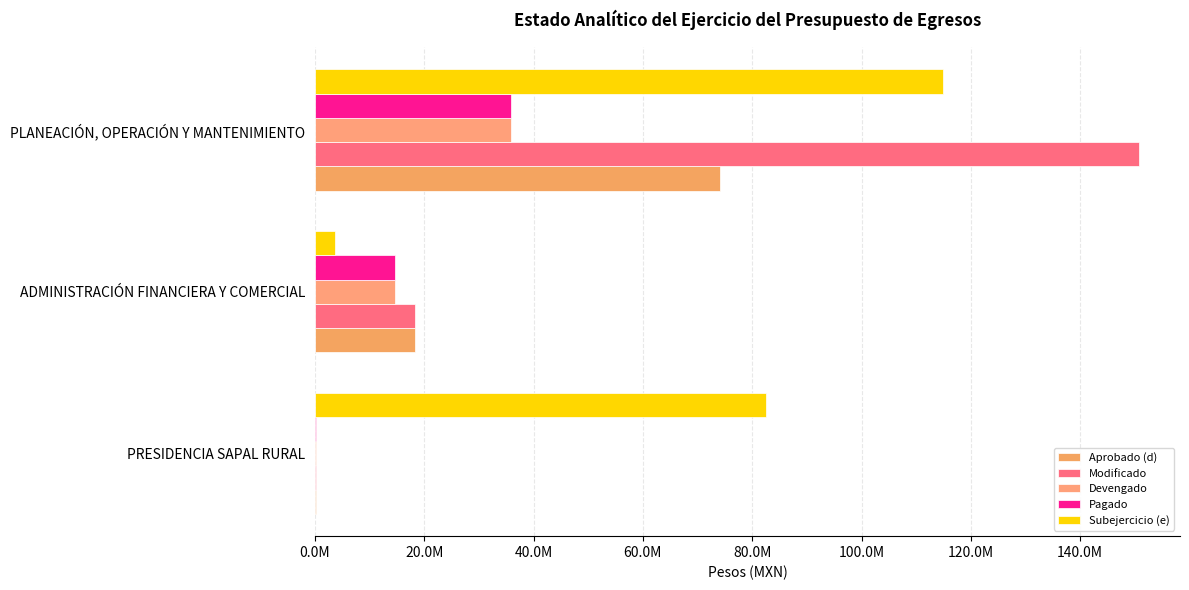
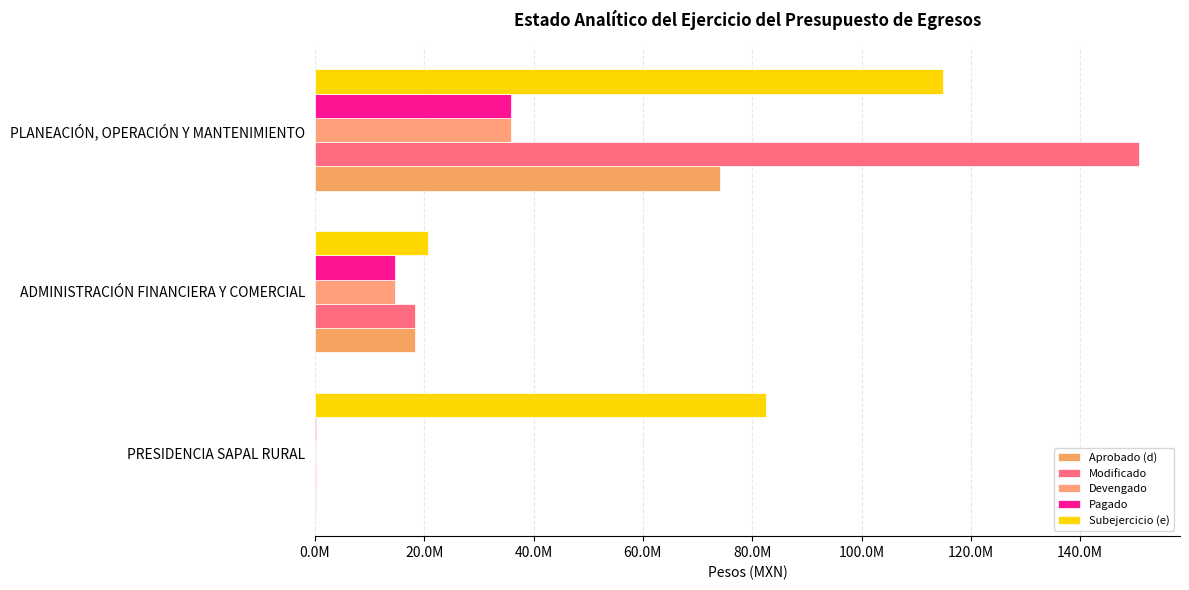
Subejercicio (e), ADMINISTRACIÓN FINANCIERA Y COMERCIAL: 4000000 -> 21000000
